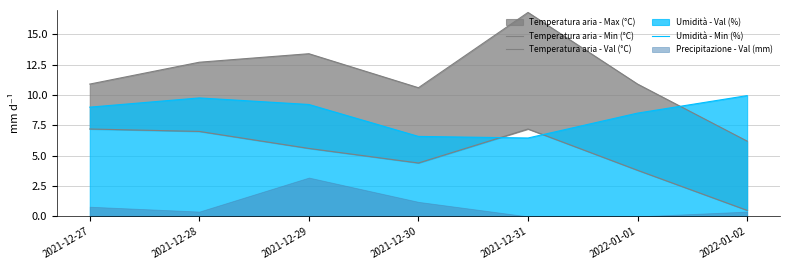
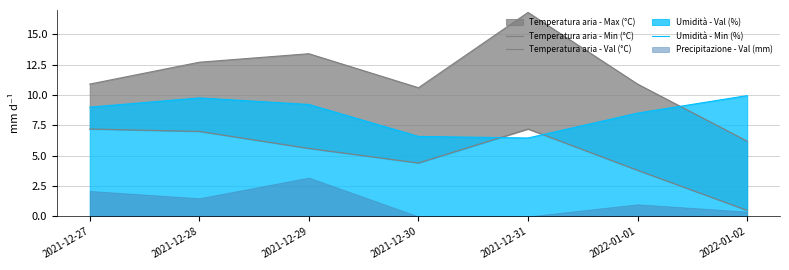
Precipitazione - Val (mm), 2021-12-27: 0.8 -> 2.1
Precipitazione - Val (mm), 2021-12-28: 0.4 -> 1.5
Precipitazione - Val (mm), 2021-12-30: 1.2 -> 0.0
Precipitazione - Val (mm), 2022-01-01: 0 -> 1
